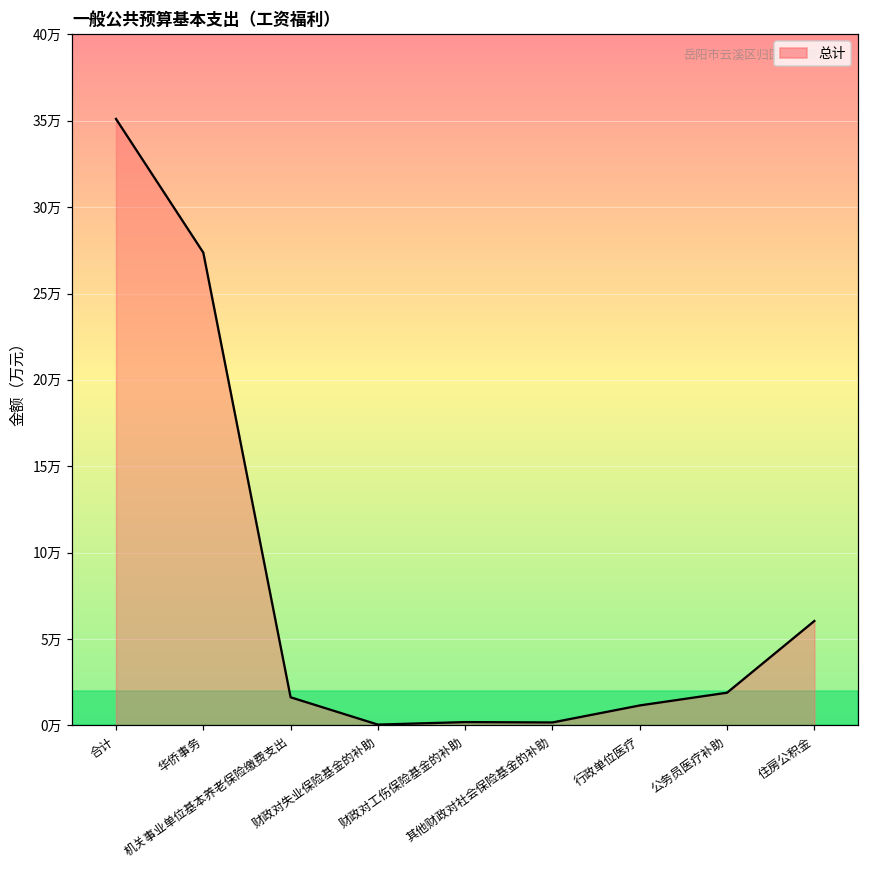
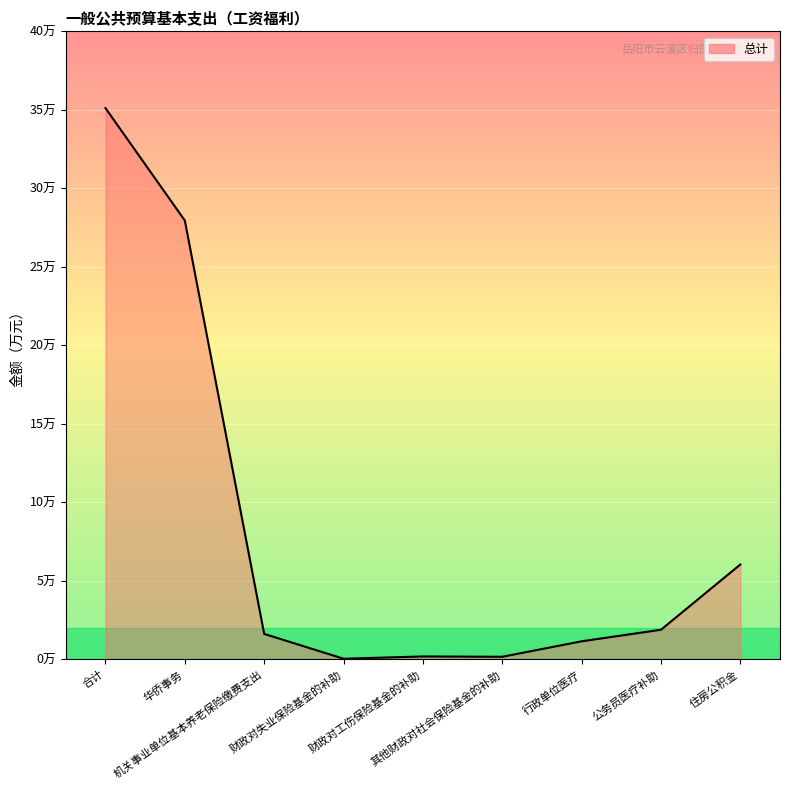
华侨事务: 27.4万 -> 28.0万
